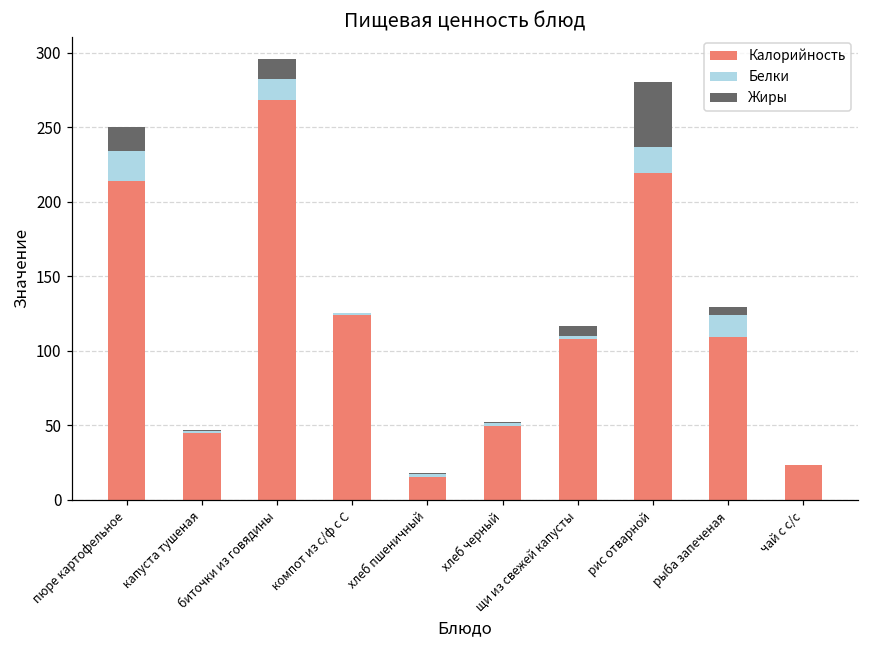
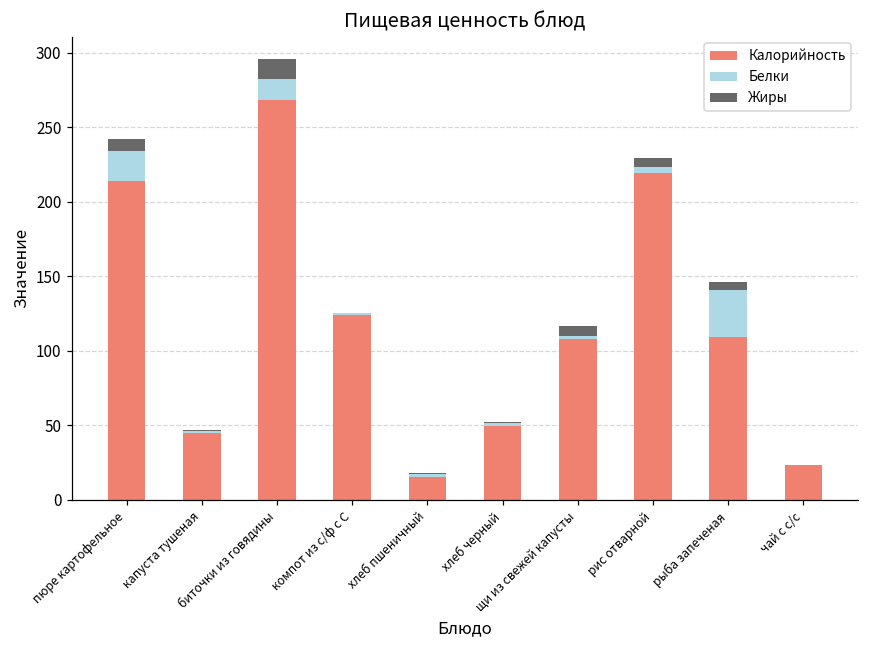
Жиры, пюре картофельное: 16 -> 8
Белки, рис отварной: 18 -> 4
Жиры, рис отварной: 43 -> 6
Белки, рыба запеченая: 15 -> 32
